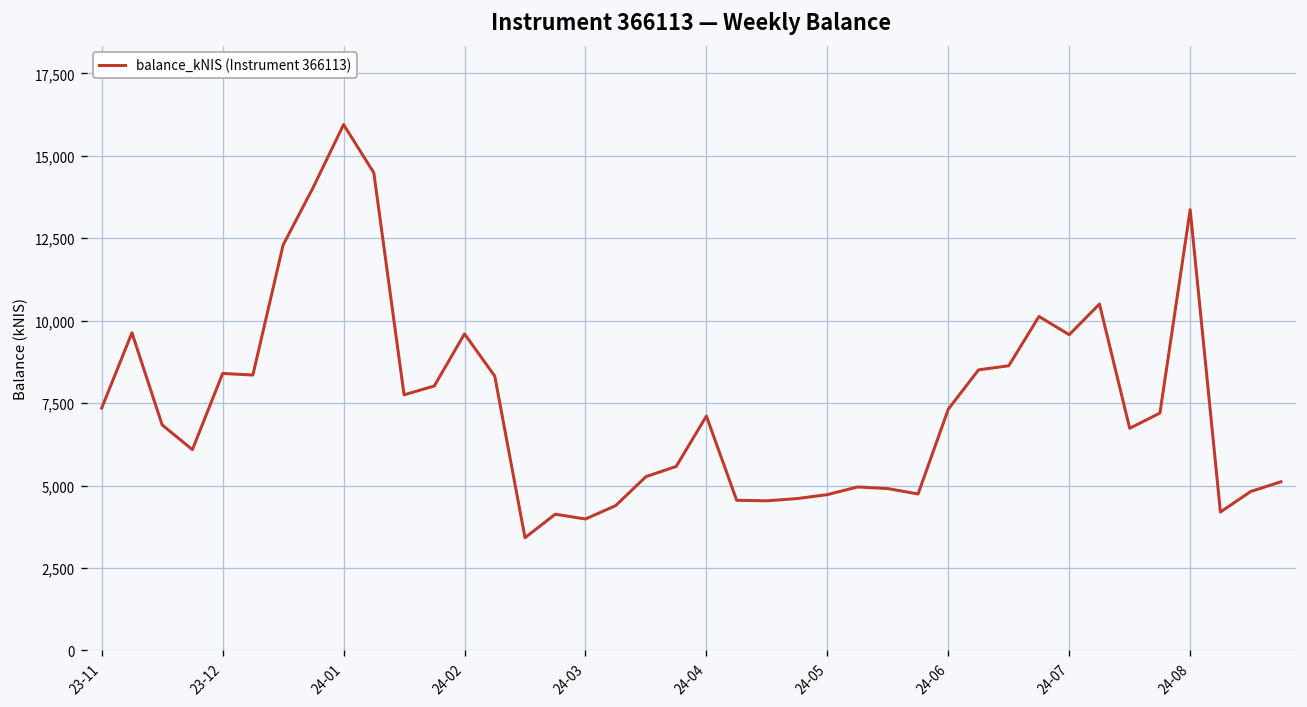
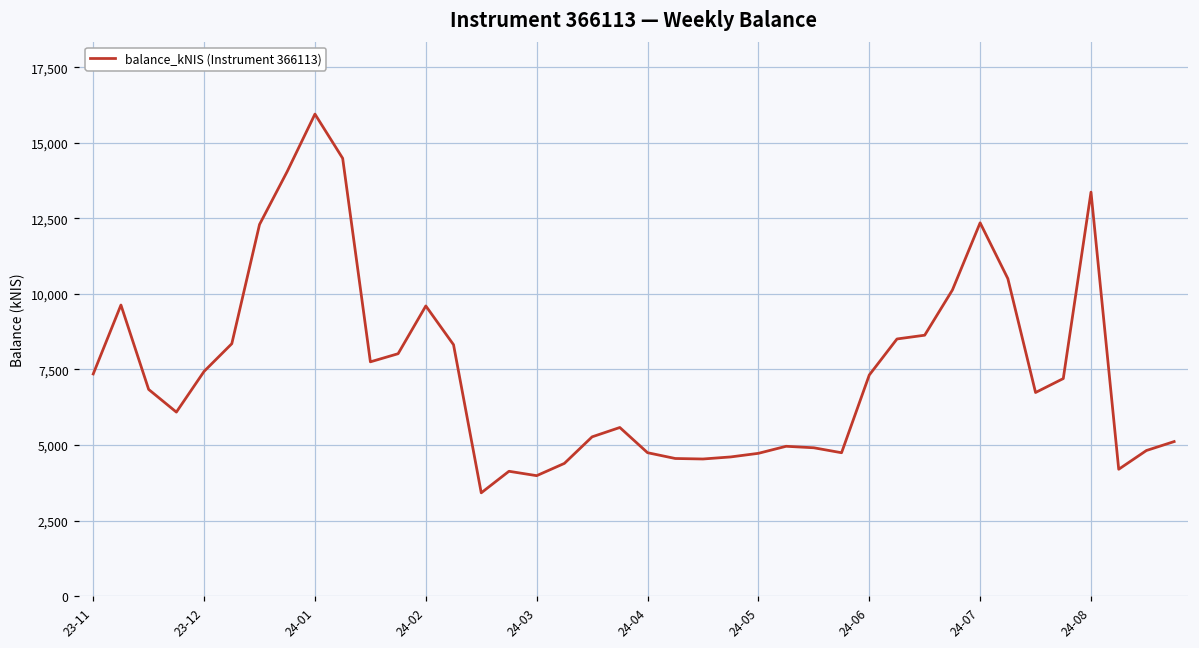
23-12: 8,400 -> 7,400
24-04: 7,100 -> 4,700
24-07: 9,600 -> 12,400
